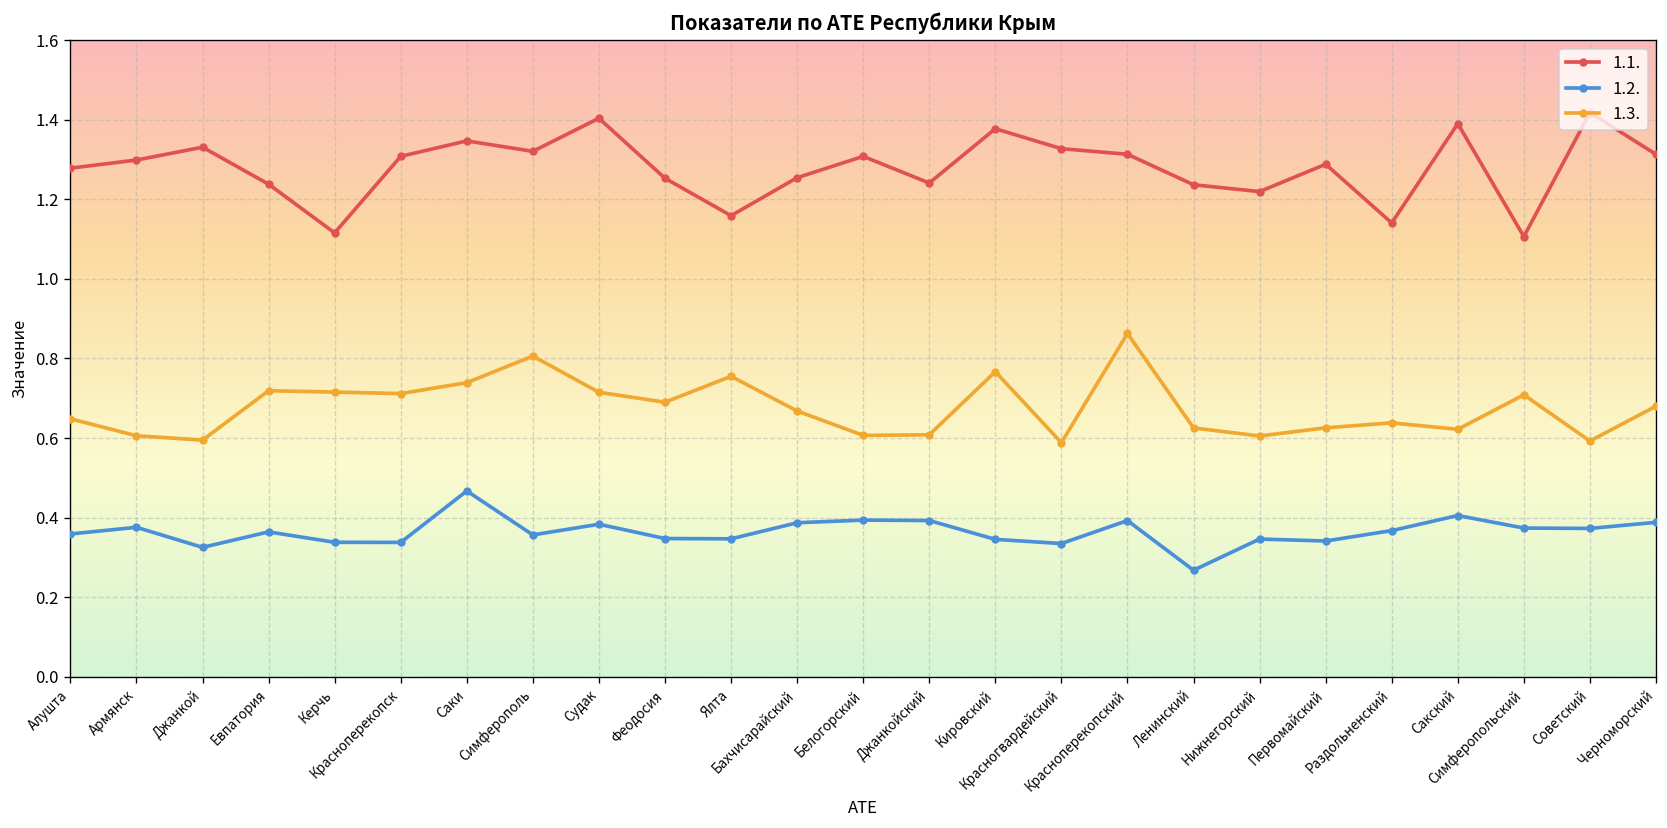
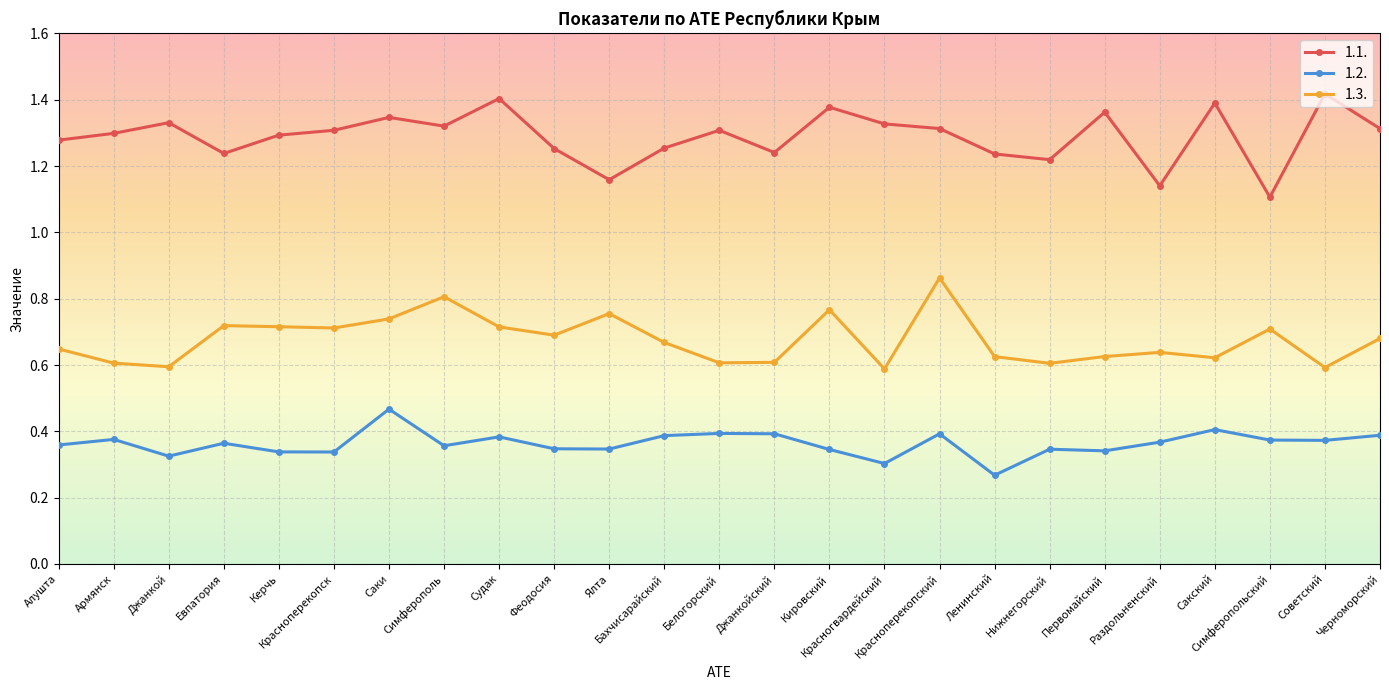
1.1., Керчь: 1.12 -> 1.29
1.2., Красногвардейский: 0.33 -> 0.30
1.1., Первомайский: 1.29 -> 1.36
